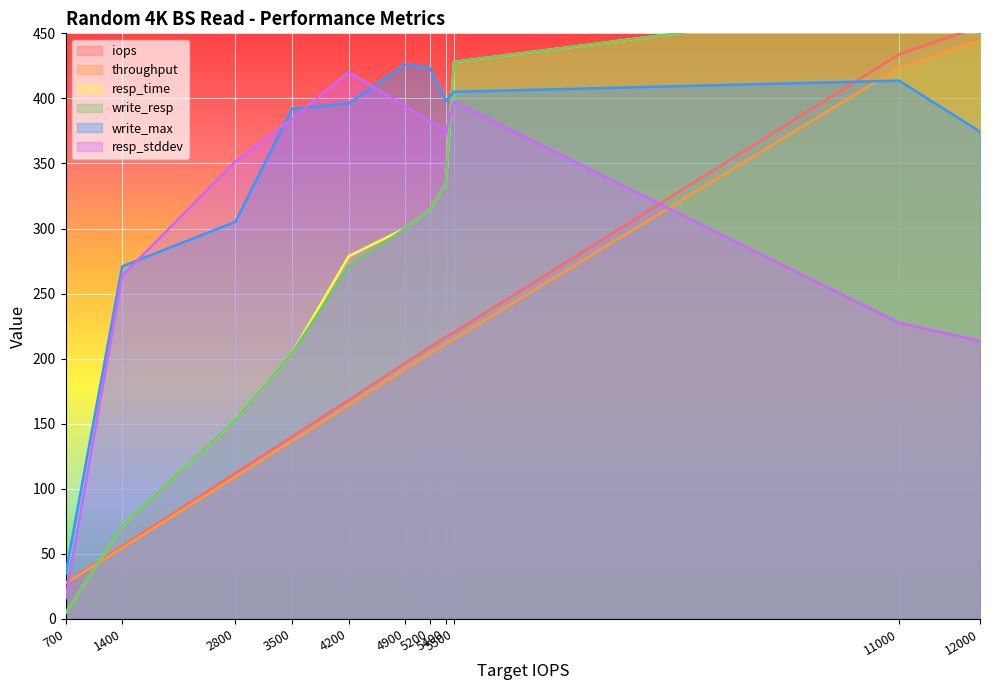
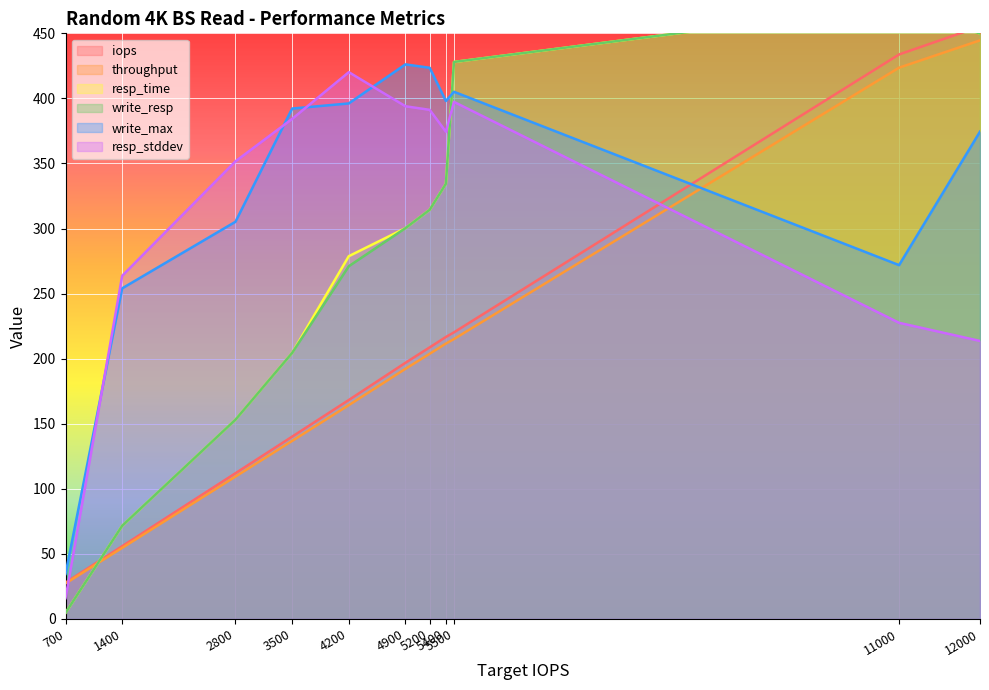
write_max, 1400: 271 -> 254
resp_stddev, 5200: 383 -> 391
write_max, 11000: 414 -> 272
